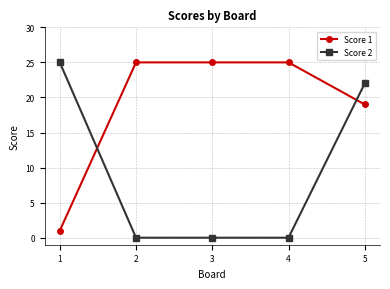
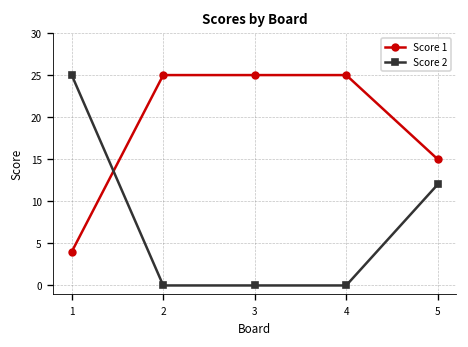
Score 1, 1: 1 -> 4
Score 1, 5: 19 -> 15
Score 2, 5: 22 -> 12
